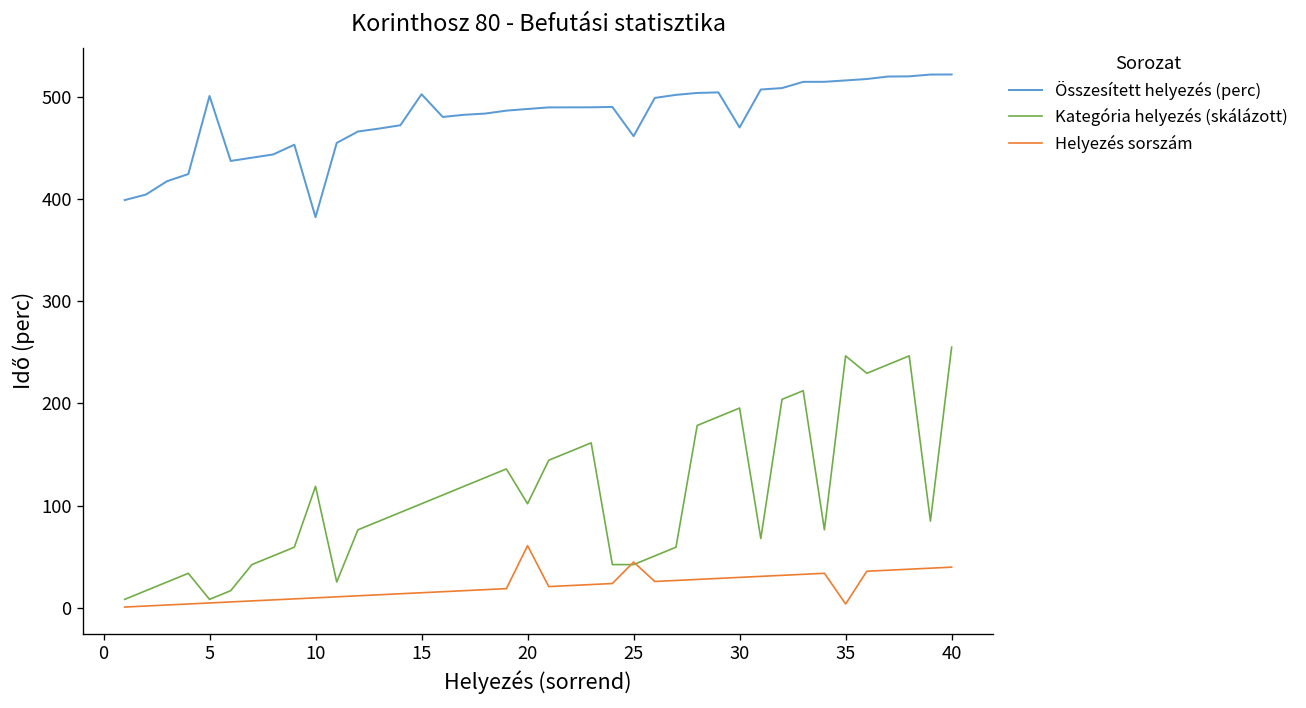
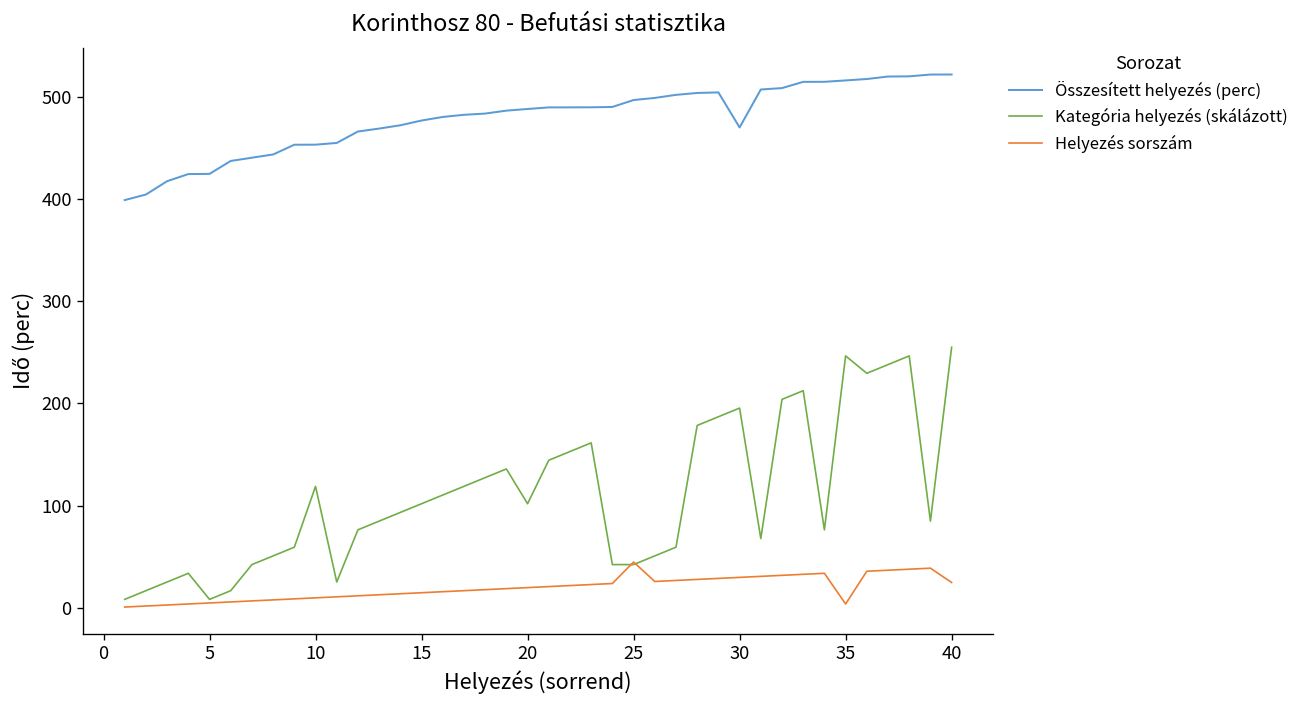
Összesített helyezés (perc), 5: 500 -> 420
Összesített helyezés (perc), 10: 380 -> 450
Összesített helyezés (perc), 15: 500 -> 480
Helyezés sorszám, 20: 60 -> 20
Összesített helyezés (perc), 25: 460 -> 500
Helyezés sorszám, 40: 40 -> 30
